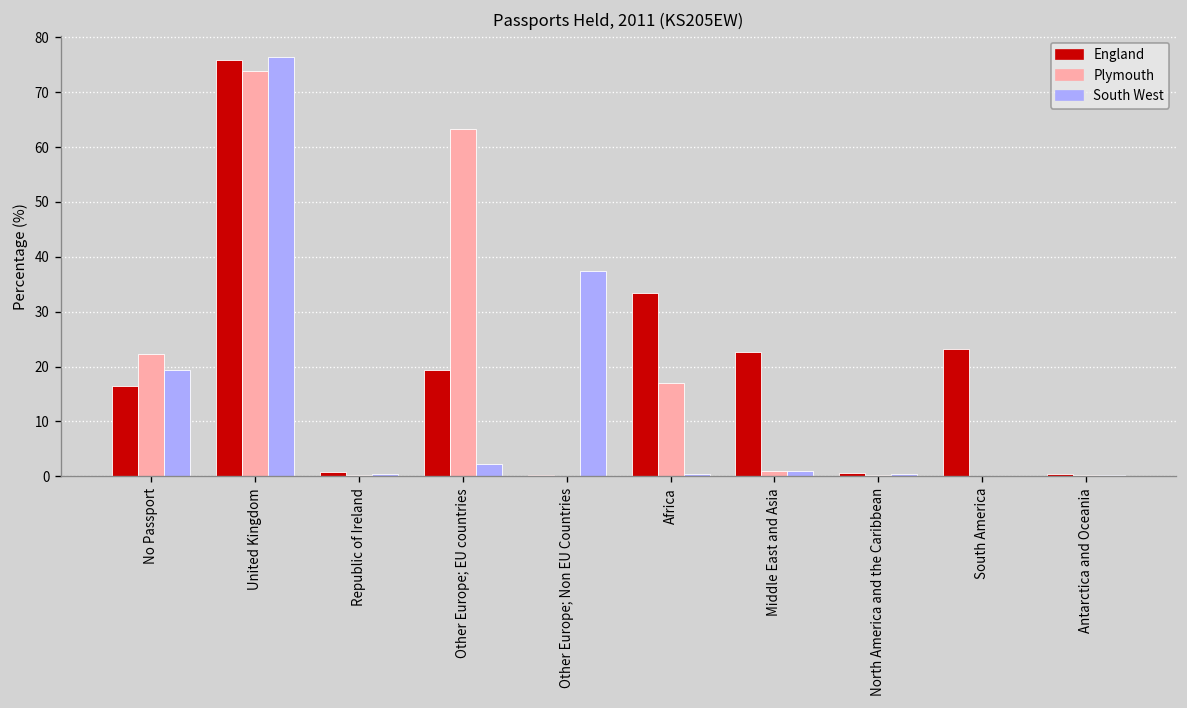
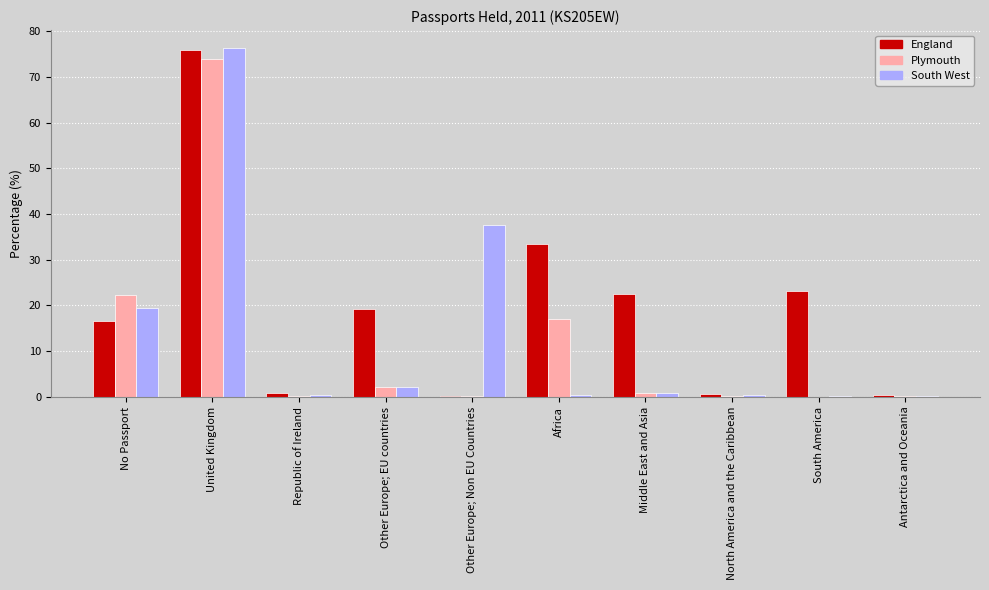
Plymouth, Other Europe; EU countries: 63 -> 2
